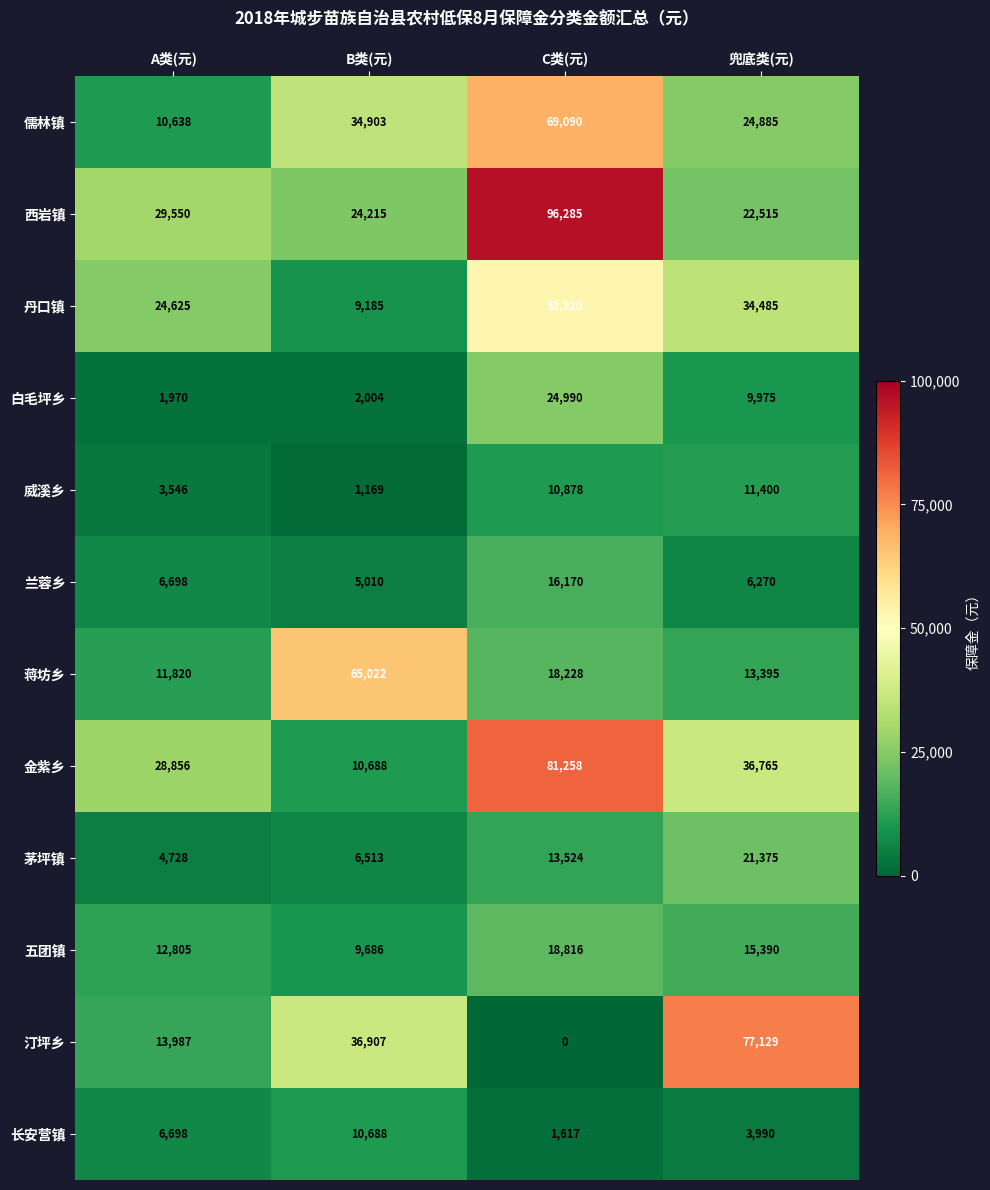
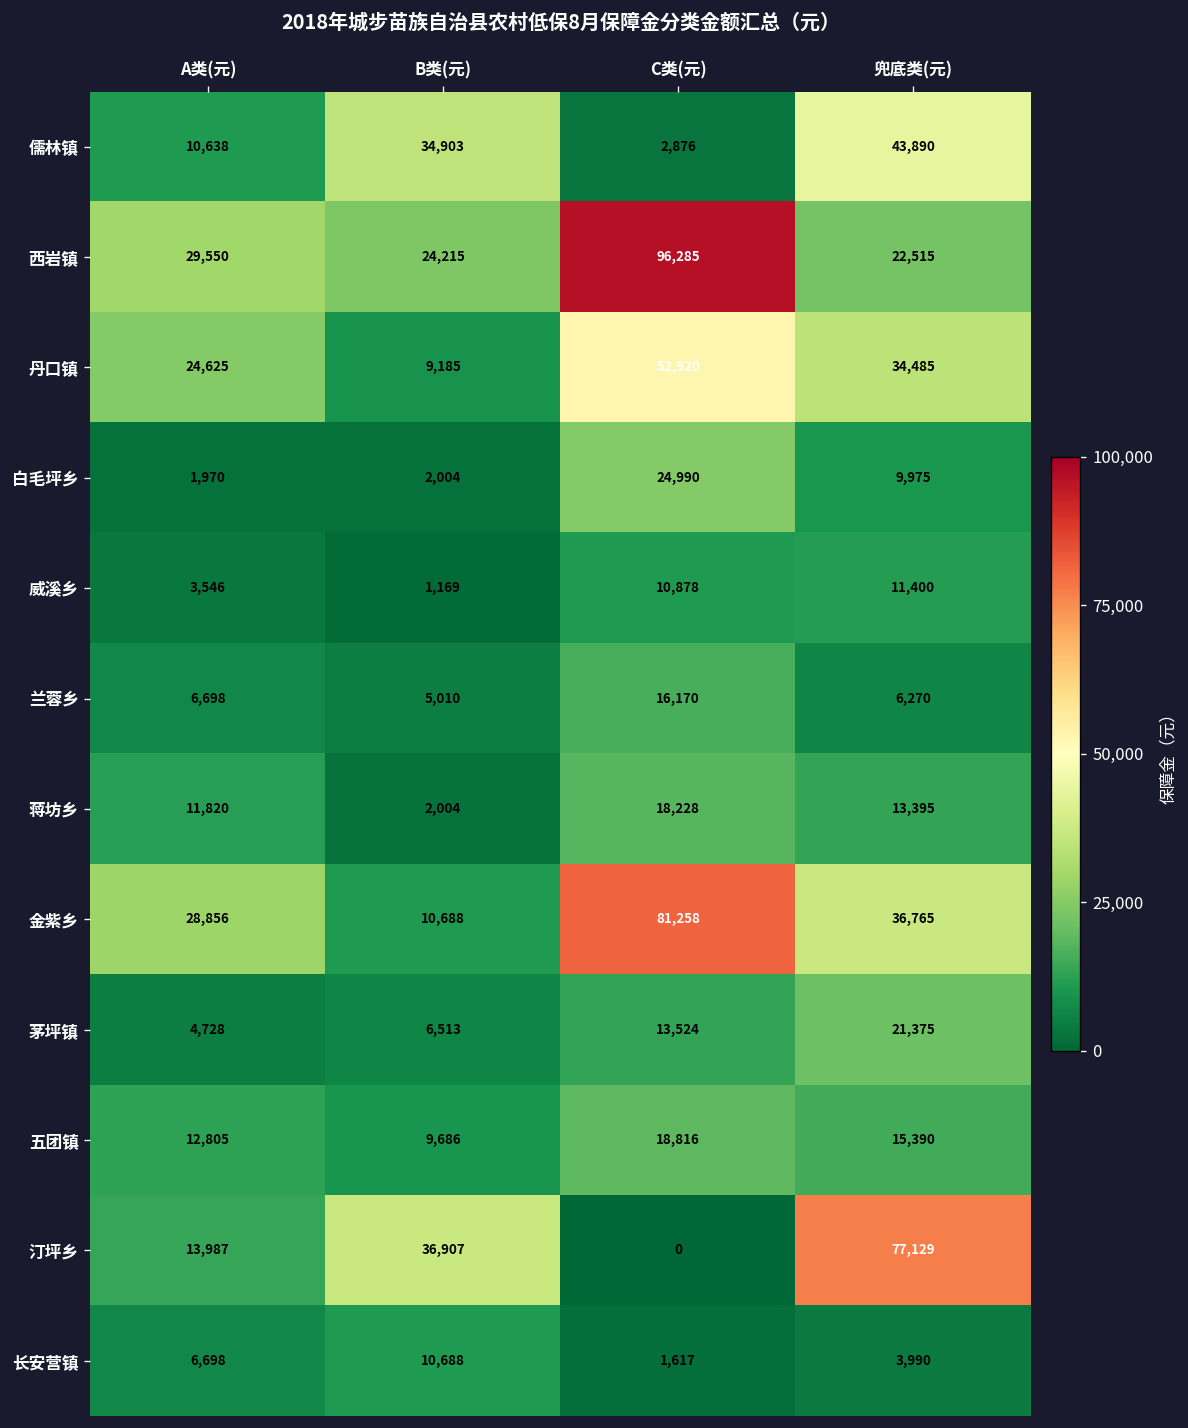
儒林镇, C类(元): 69,090 -> 2,876
儒林镇, 兜底类(元): 24,885 -> 43,890
蒋坊乡, B类(元): 65,022 -> 2,004
